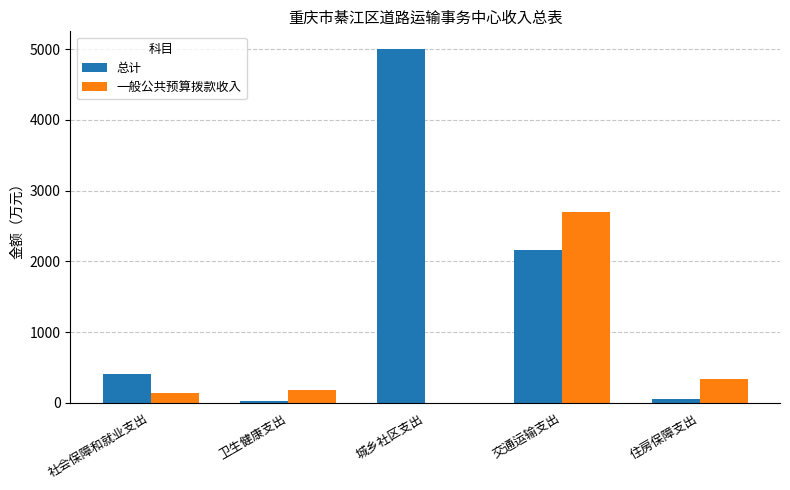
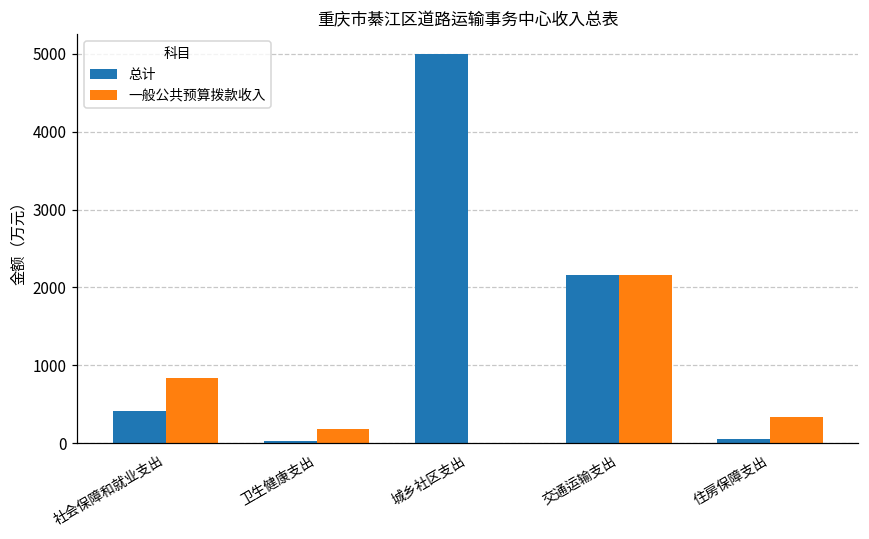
一般公共预算拨款收入, 社会保障和就业支出: 100 -> 800
一般公共预算拨款收入, 交通运输支出: 2700 -> 2200
